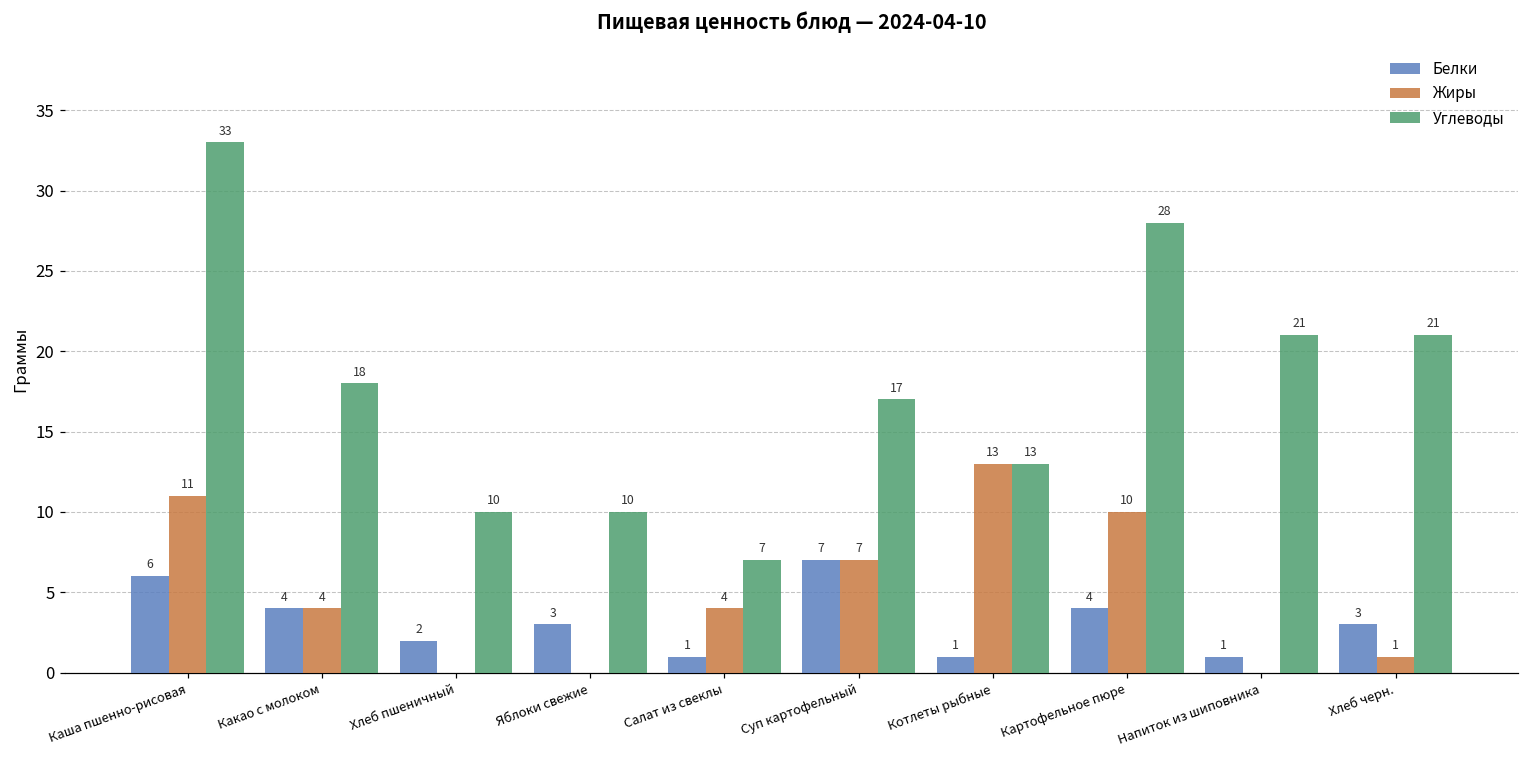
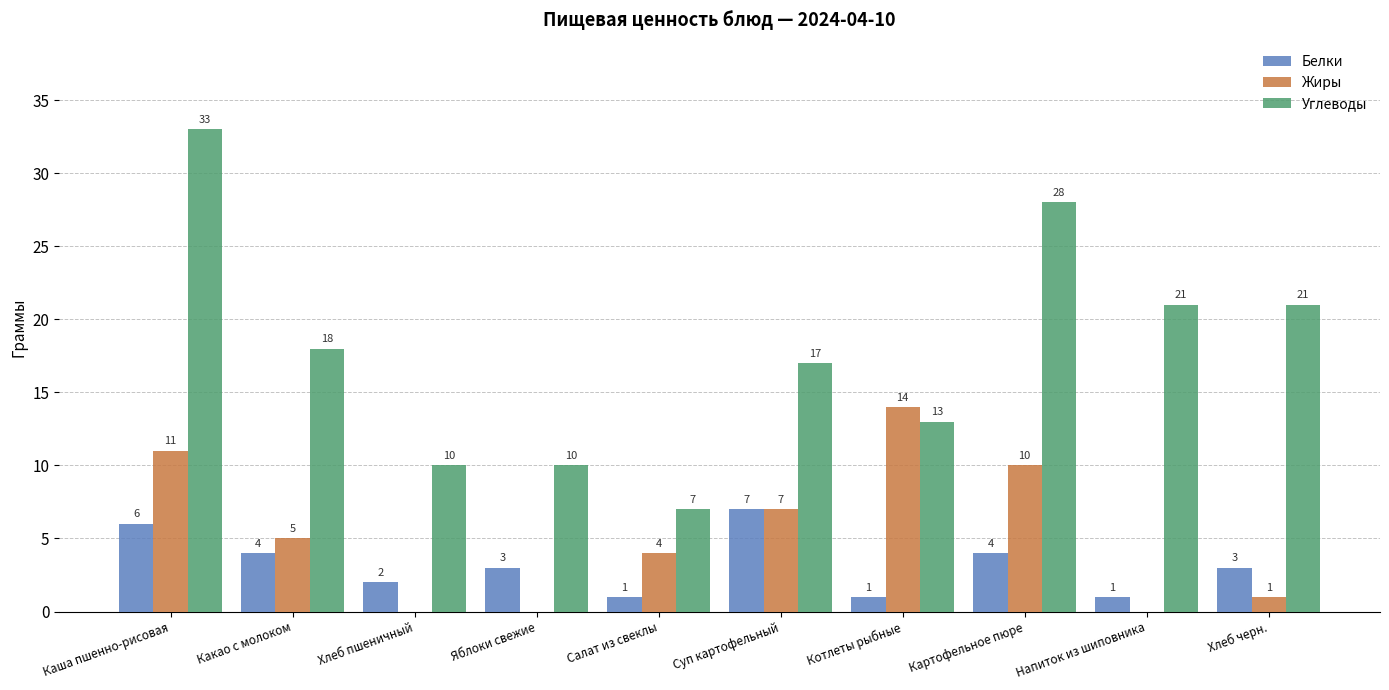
Жиры, Какао с молоком: 4 -> 5
Жиры, Котлеты рыбные: 13 -> 14
